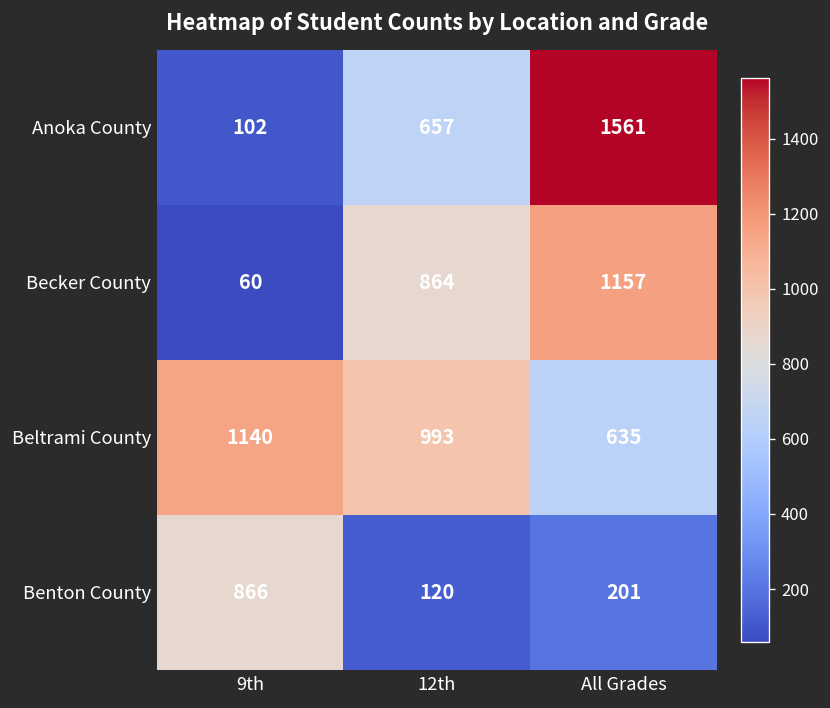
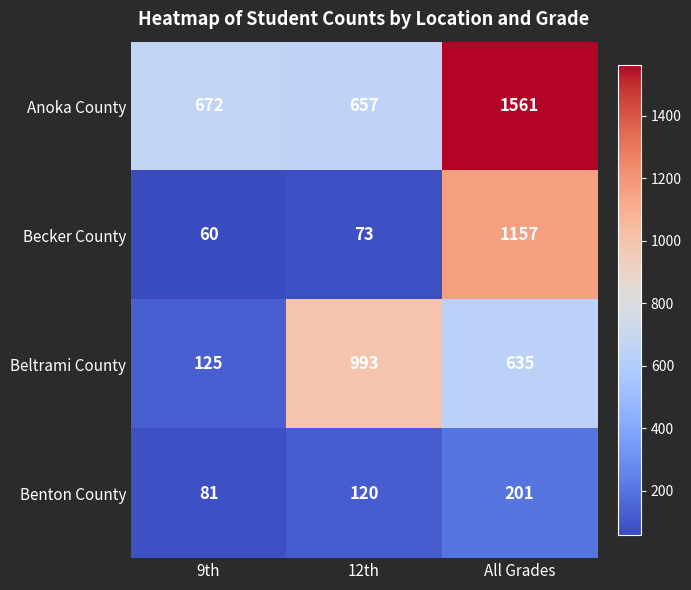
Anoka County, 9th: 102 -> 672
Becker County, 12th: 864 -> 73
Beltrami County, 9th: 1140 -> 125
Benton County, 9th: 866 -> 81
